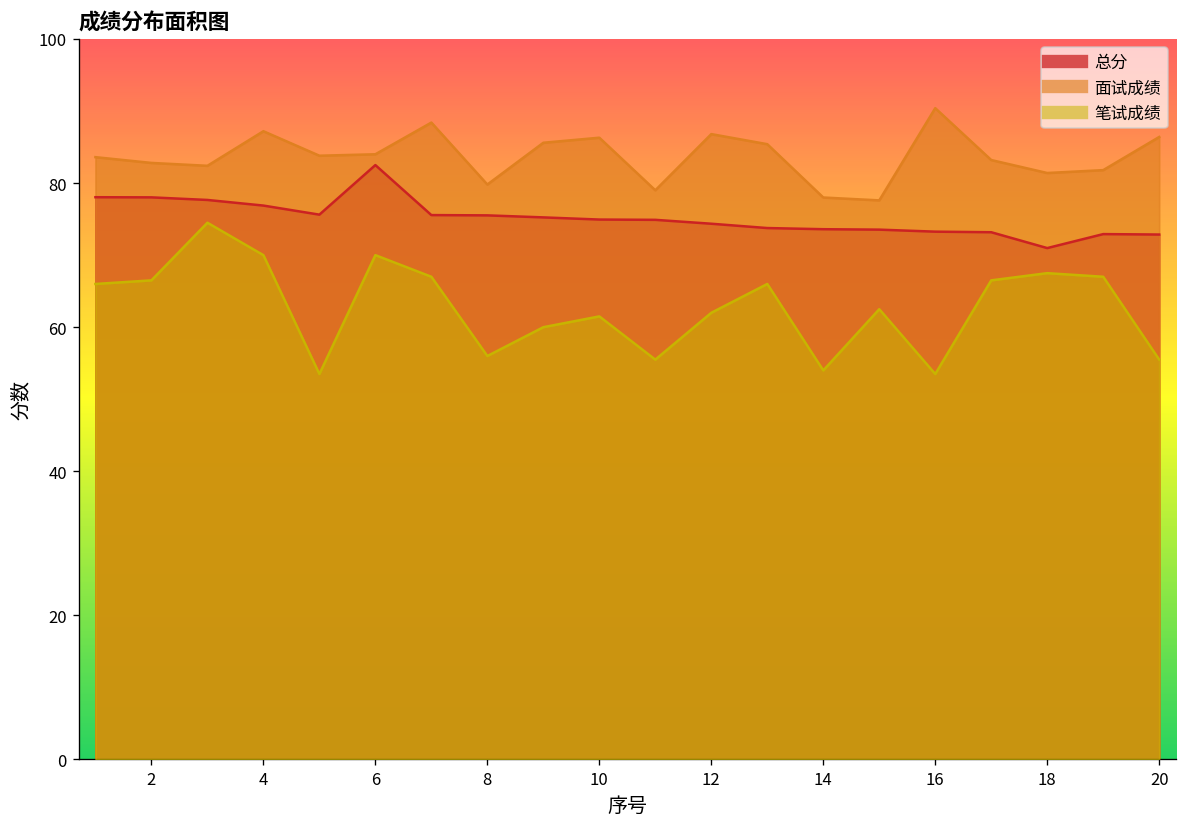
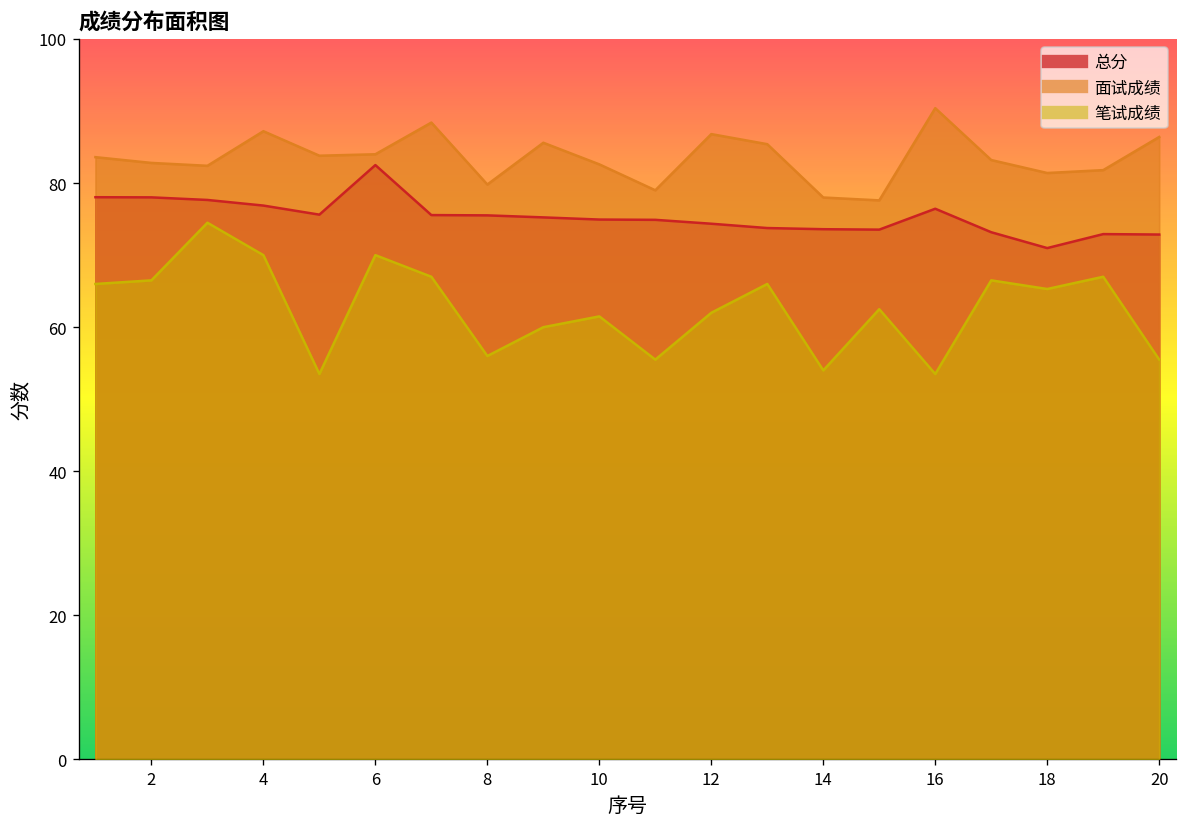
面试成绩, 10: 86 -> 83
总分, 16: 73 -> 76
笔试成绩, 18: 68 -> 65
